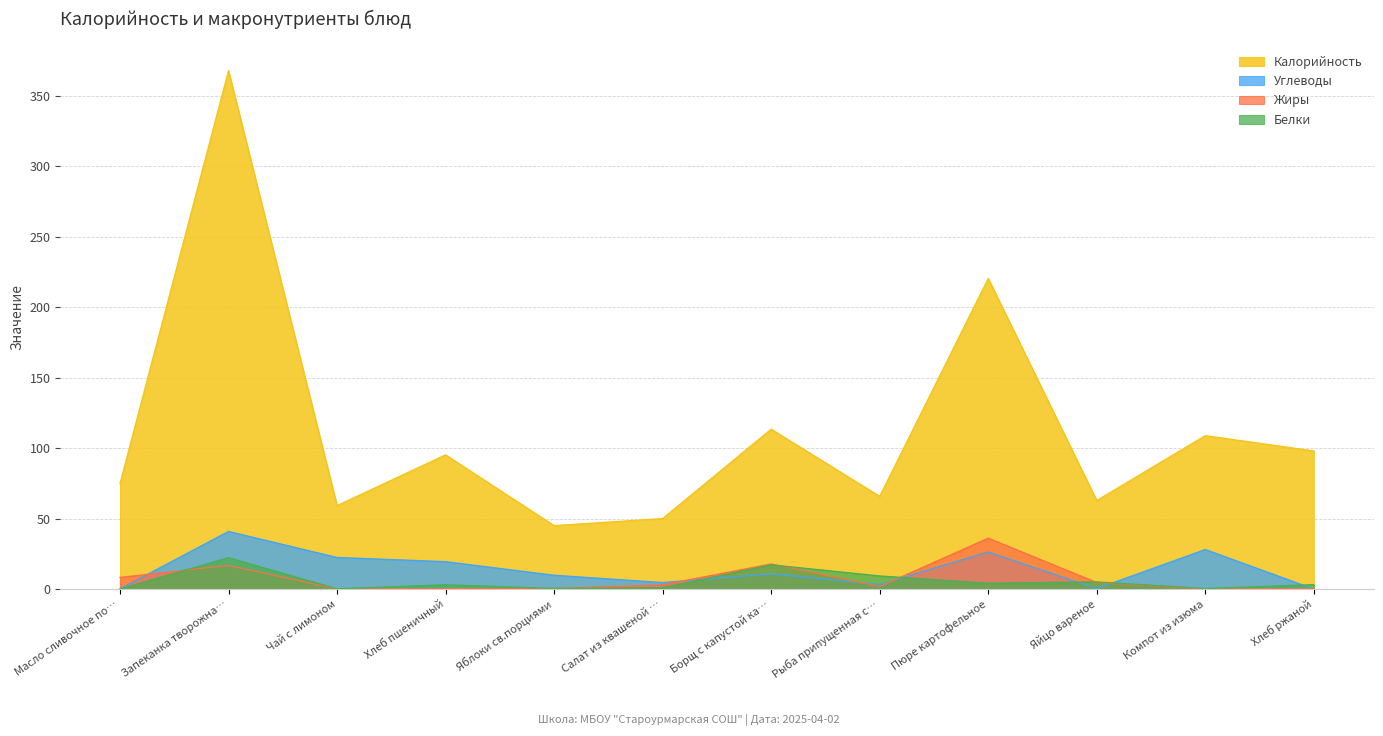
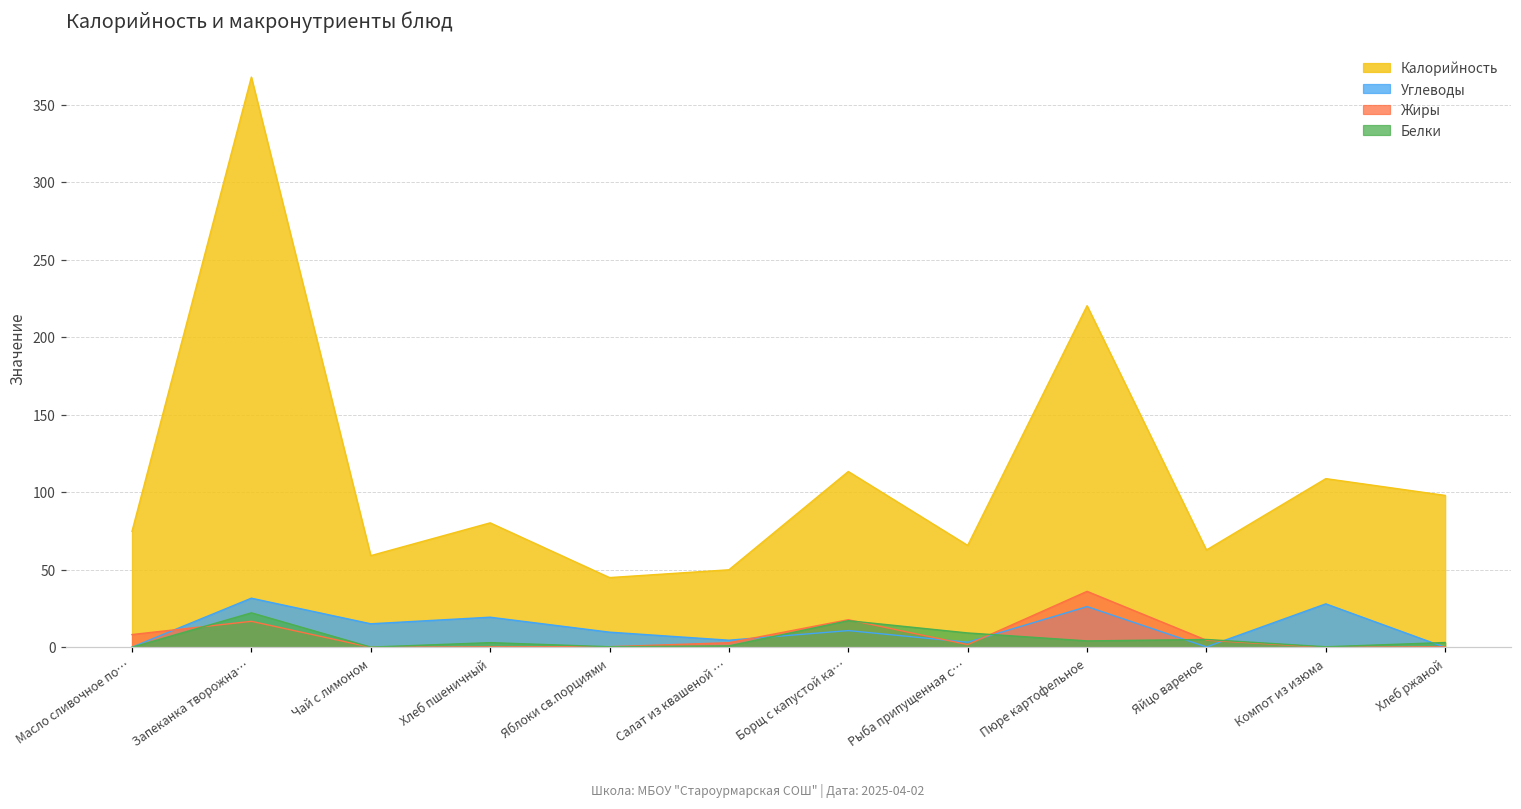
Углеводы, Запеканка творожна…: 41 -> 32
Углеводы, Чай с лимоном: 22 -> 15
Калорийность, Хлеб пшеничный: 95 -> 80
